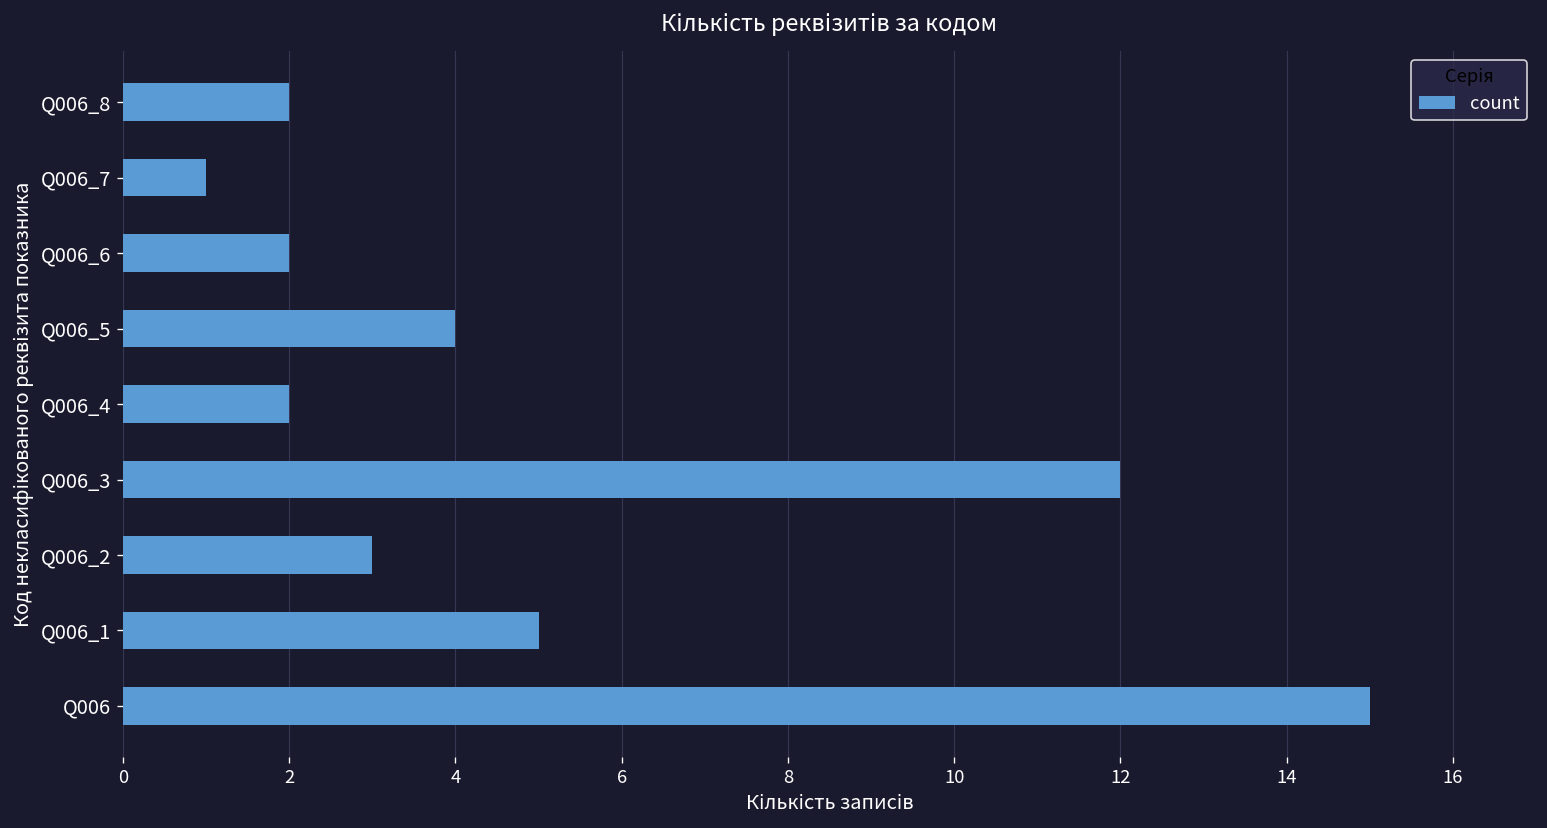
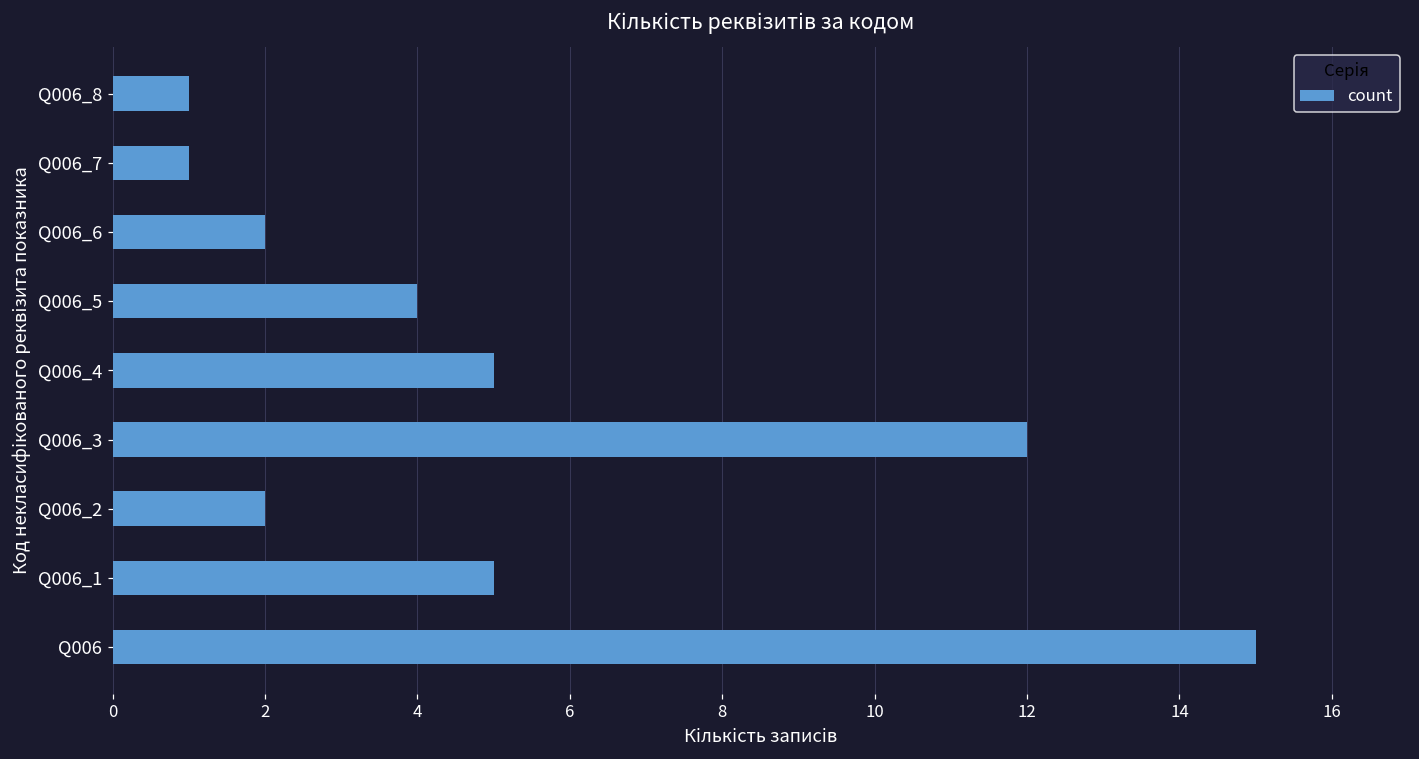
Q006_8: 2 -> 1
Q006_4: 2 -> 5
Q006_2: 3 -> 2
